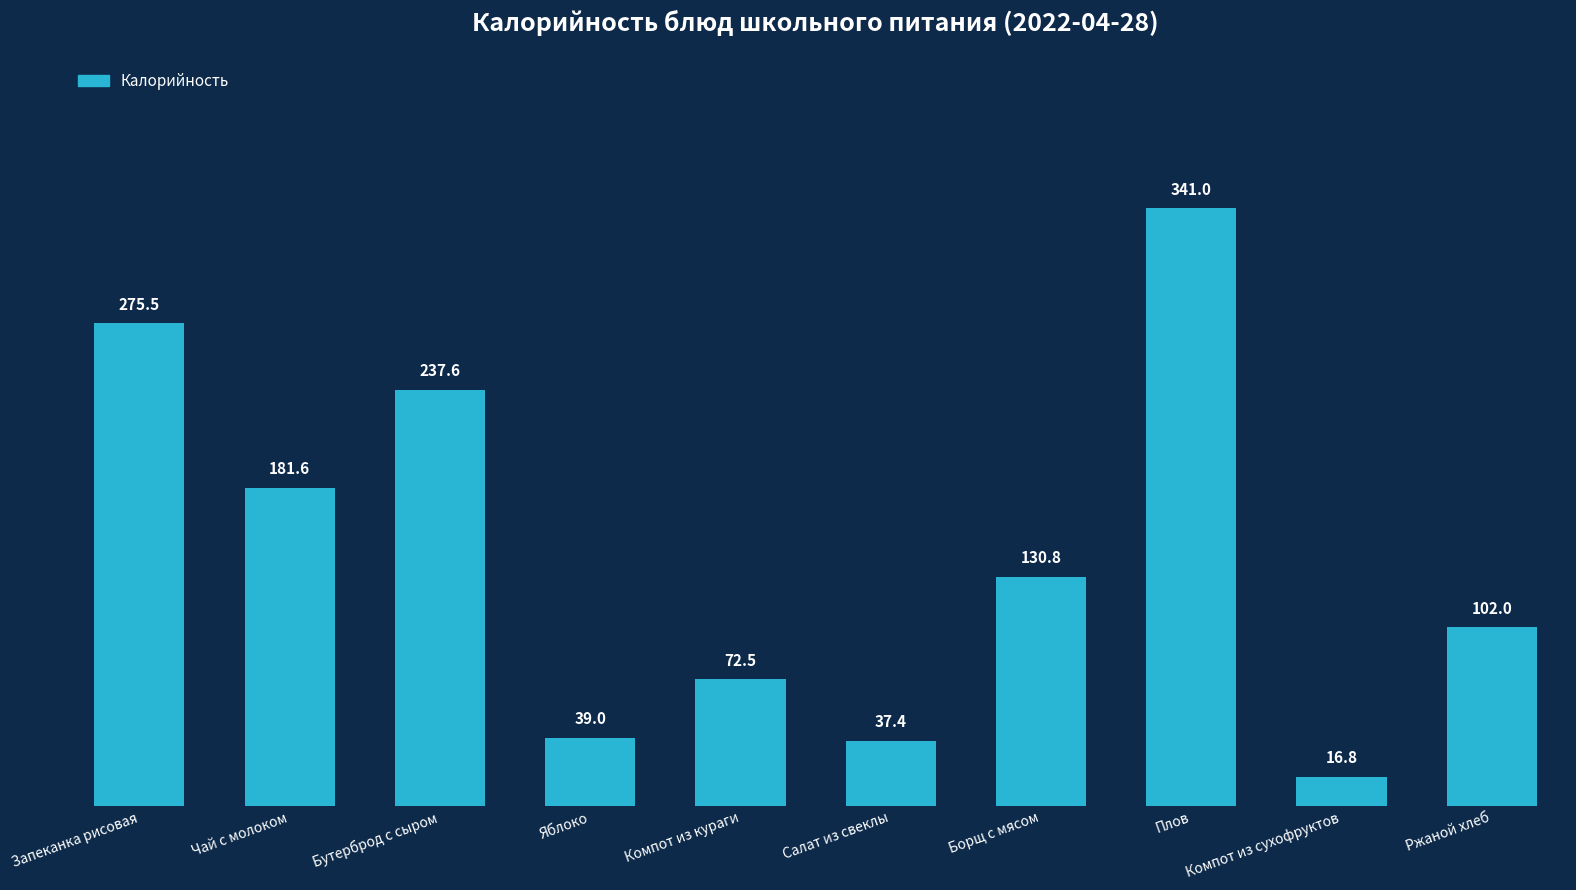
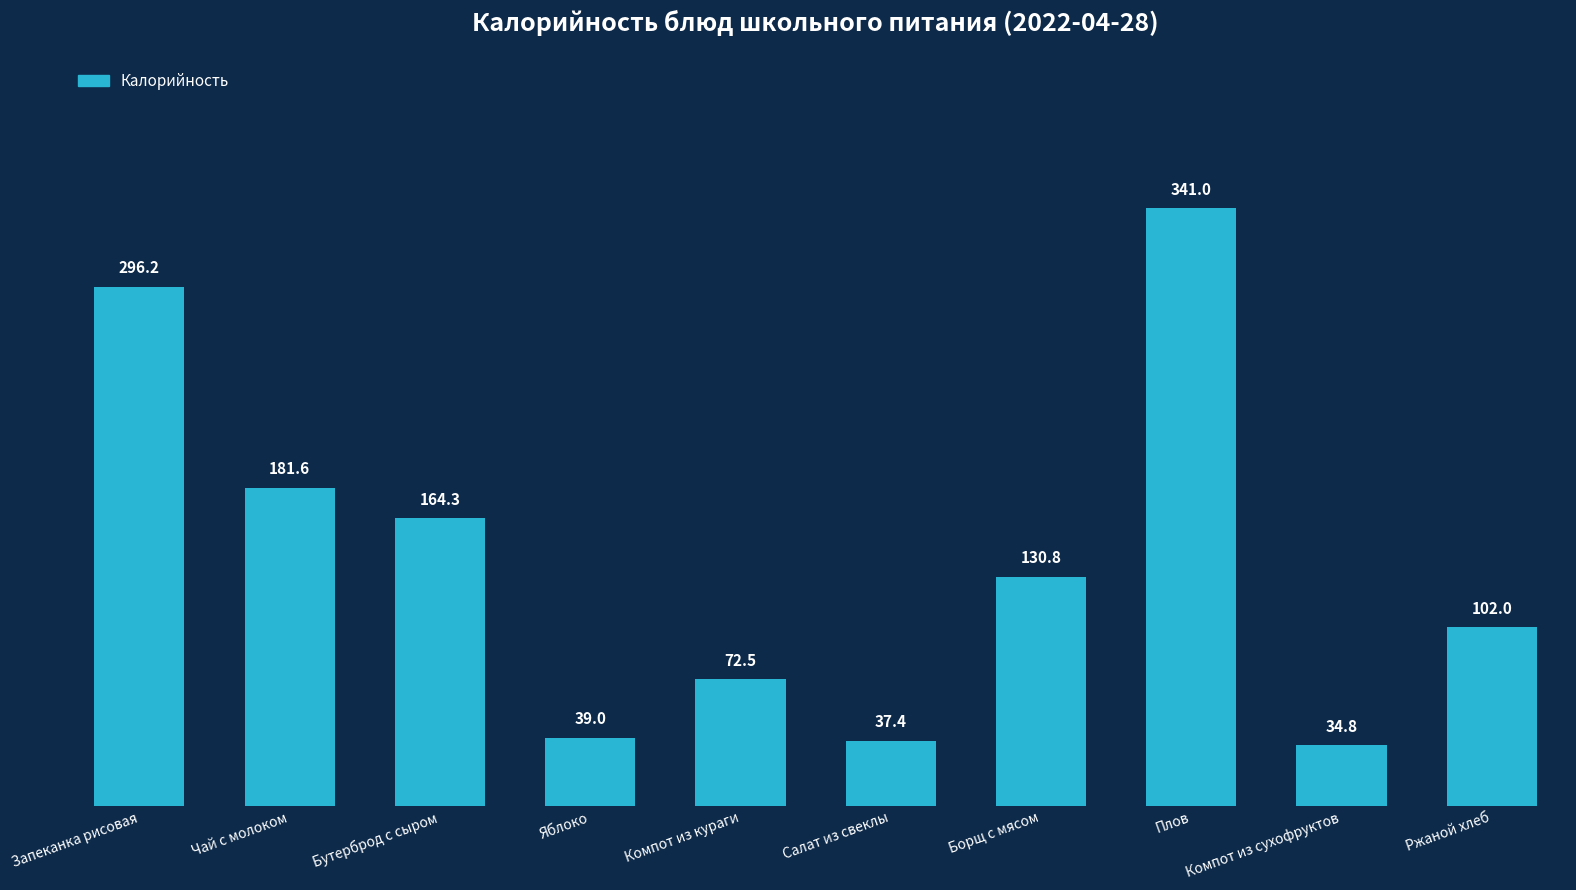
Запеканка рисовая: 275.5 -> 296.2
Бутерброд с сыром: 237.6 -> 164.3
Компот из сухофруктов: 16.8 -> 34.8
